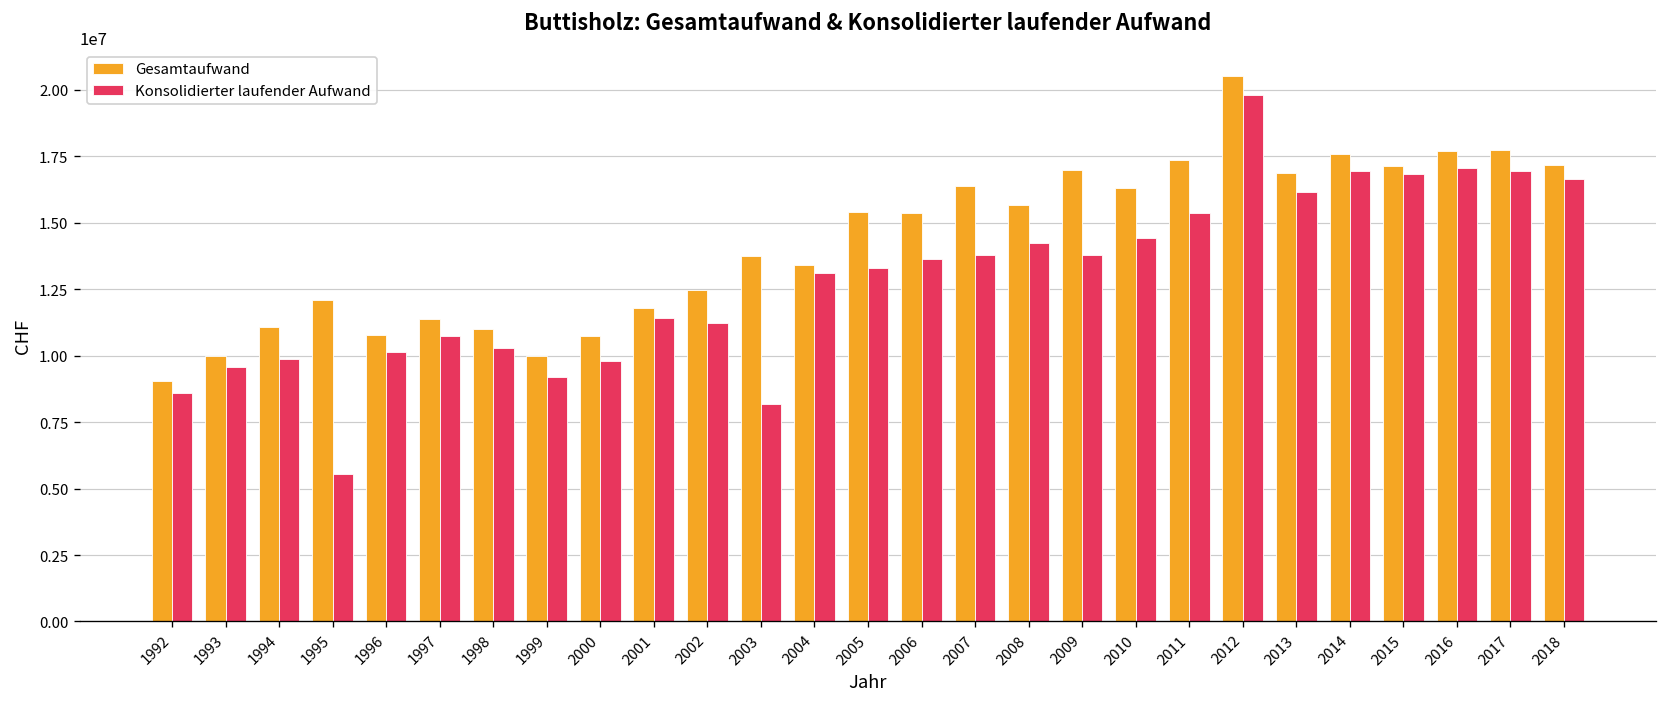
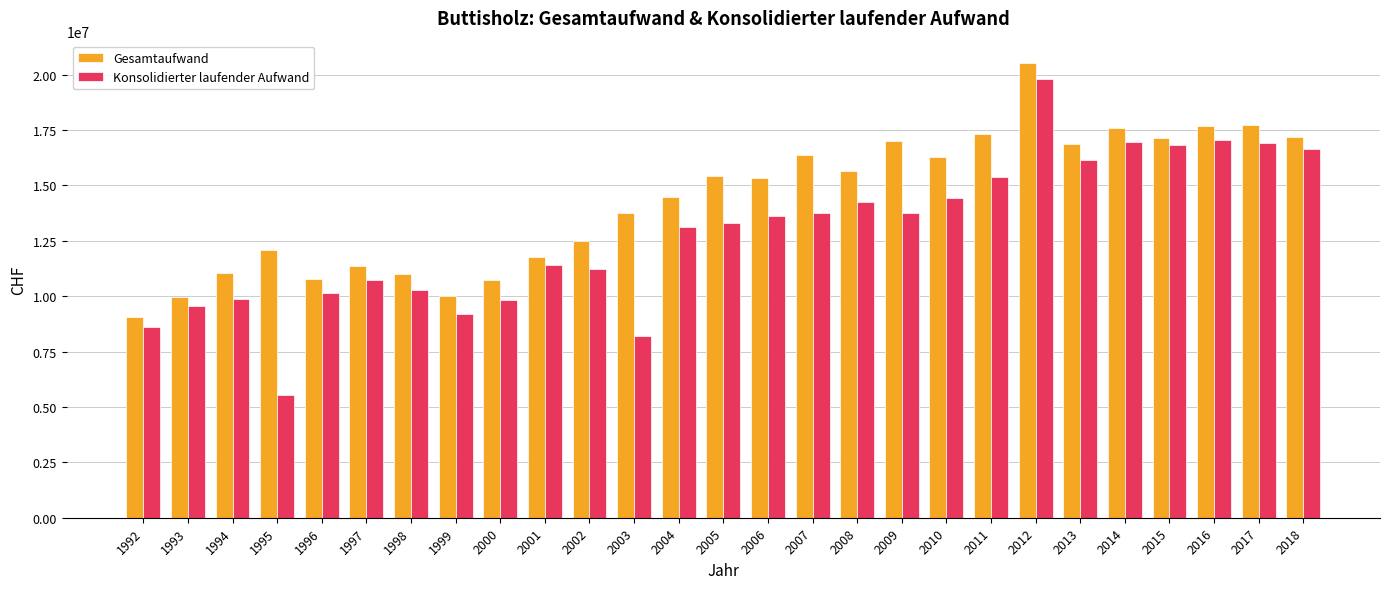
Gesamtaufwand, 2004: 13400000 -> 14500000
